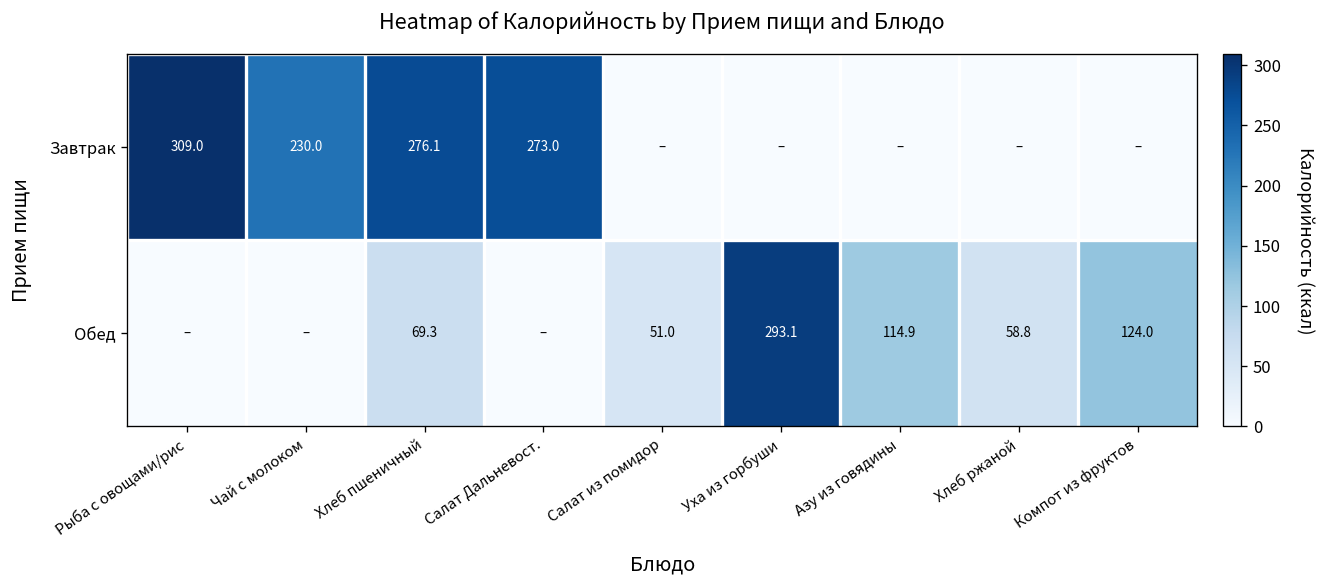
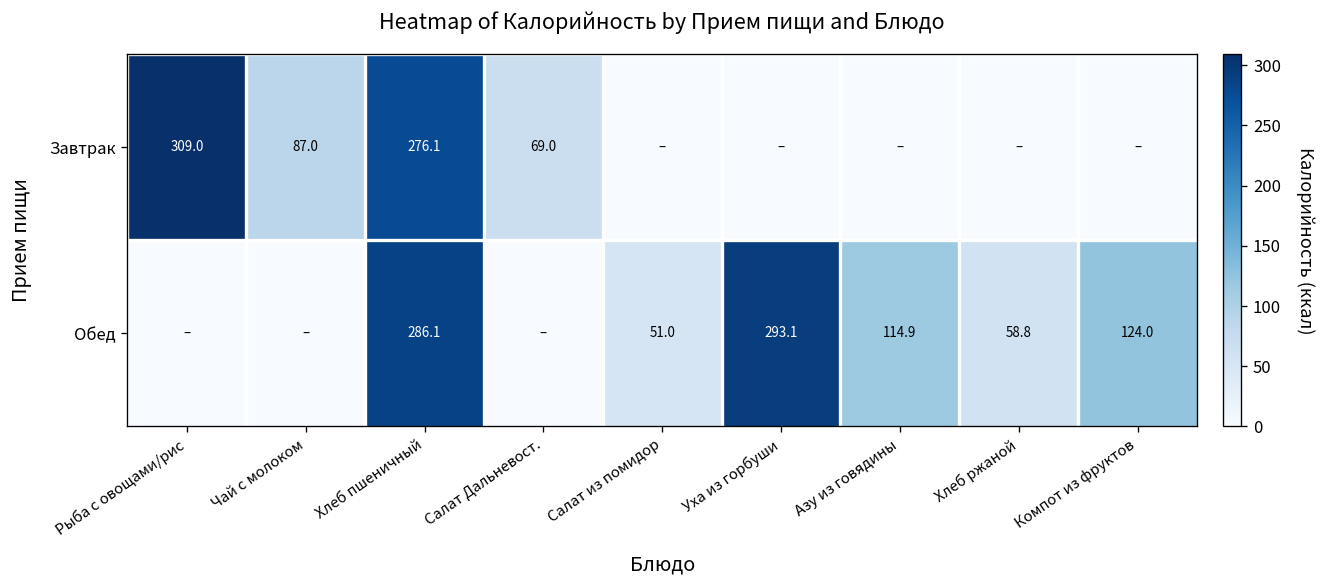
Завтрак, Чай с молоком: 230.0 -> 87.0
Завтрак, Салат Дальневост.: 273.0 -> 69.0
Обед, Хлеб пшеничный: 69.3 -> 286.1
